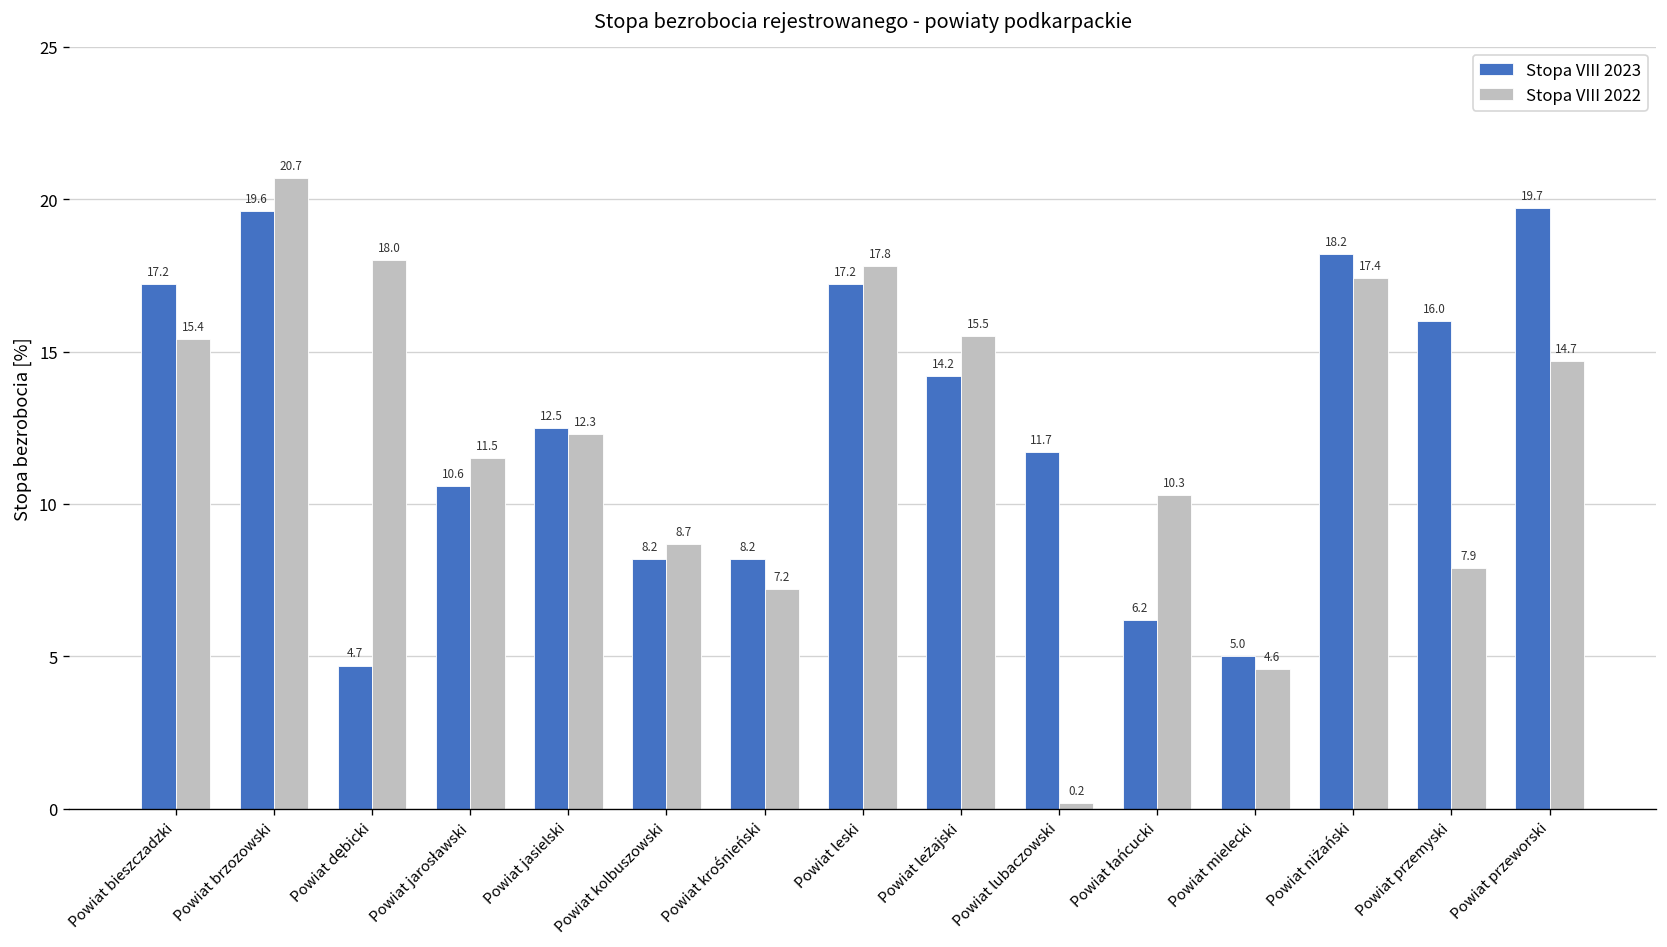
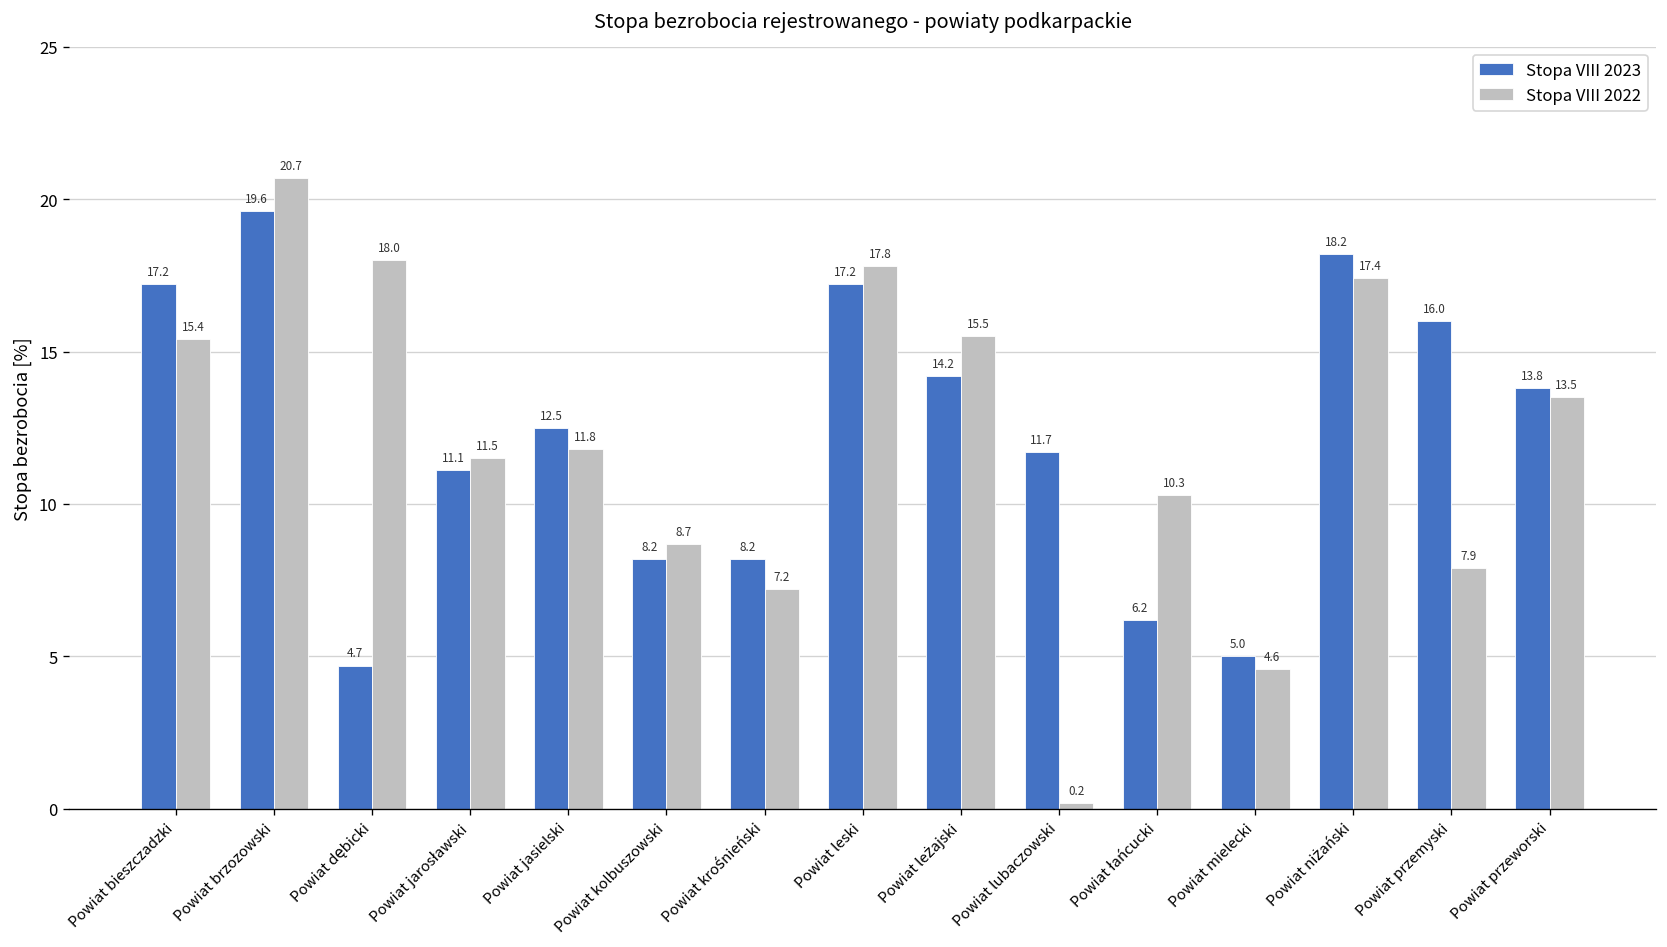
Stopa VIII 2023, Powiat jarosławski: 10.6 -> 11.1
Stopa VIII 2022, Powiat jasielski: 12.3 -> 11.8
Stopa VIII 2023, Powiat przeworski: 19.7 -> 13.8
Stopa VIII 2022, Powiat przeworski: 14.7 -> 13.5
